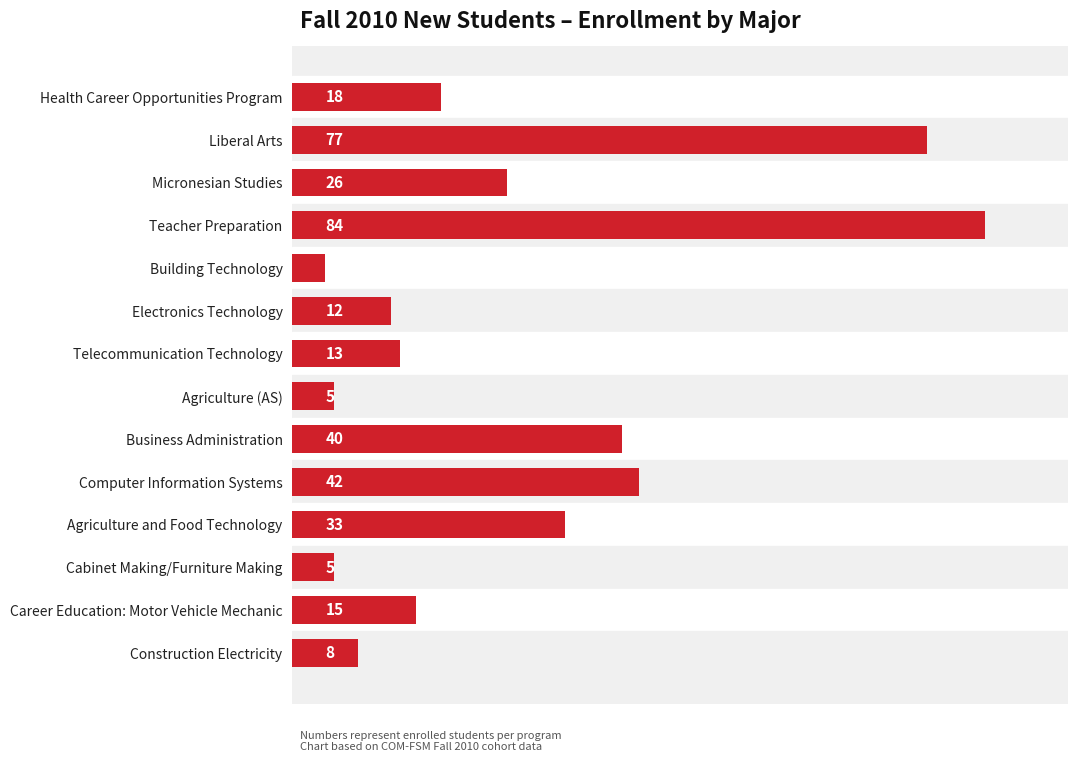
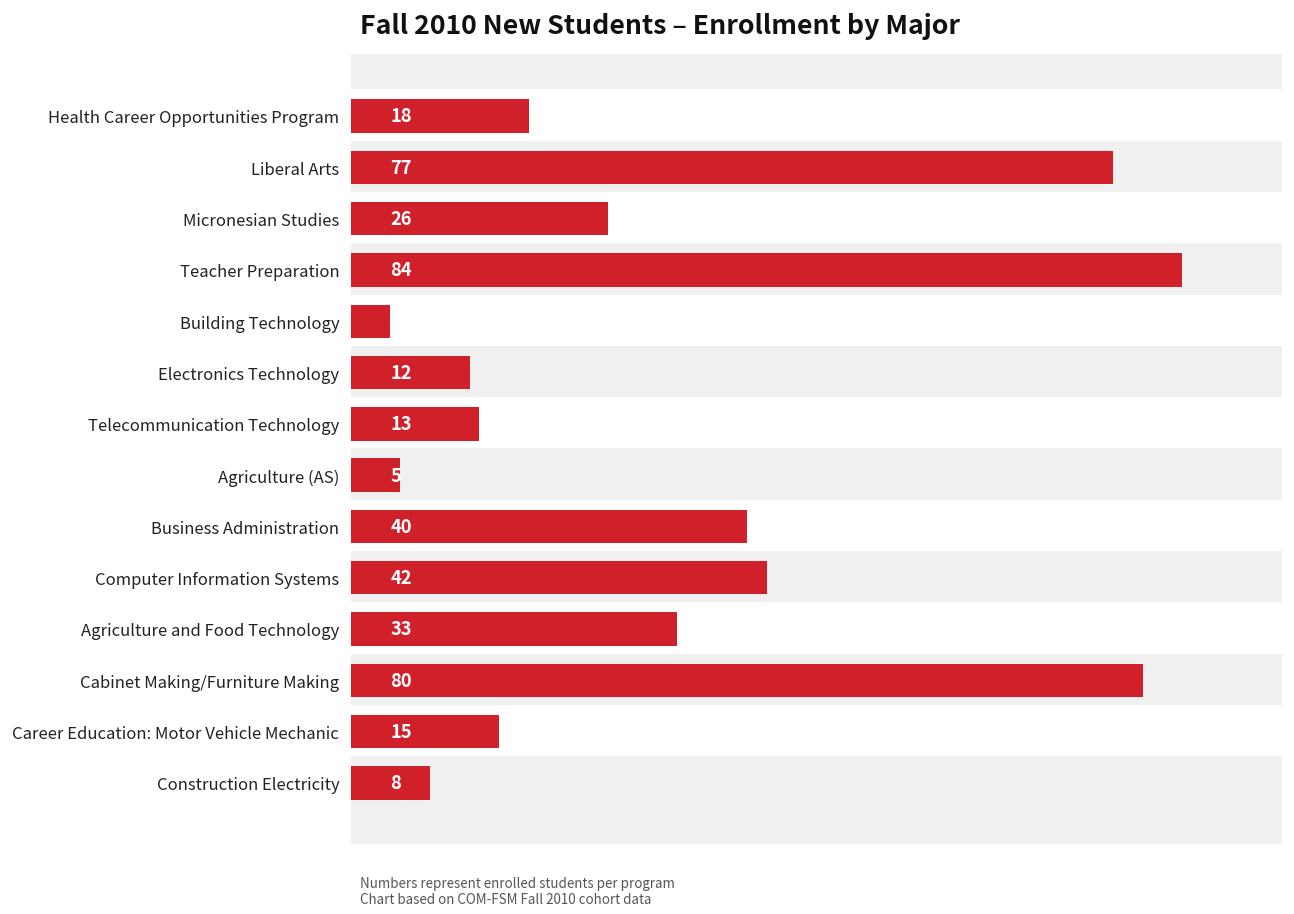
Cabinet Making/Furniture Making: 5 -> 80
